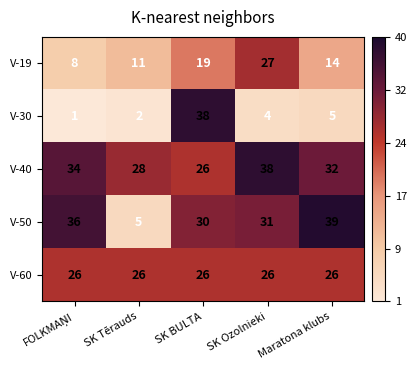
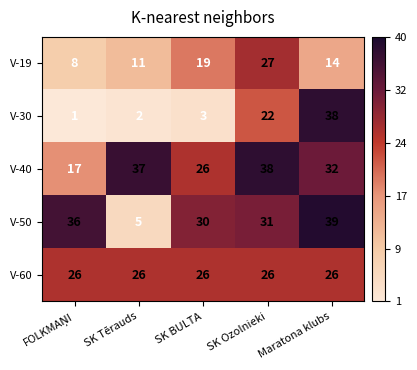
V-30, SK BULTA: 38 -> 3
V-30, SK Ozolnieki: 4 -> 22
V-30, Maratona klubs: 5 -> 38
V-40, FOLKMAŅI: 34 -> 17
V-40, SK Tērauds: 28 -> 37
